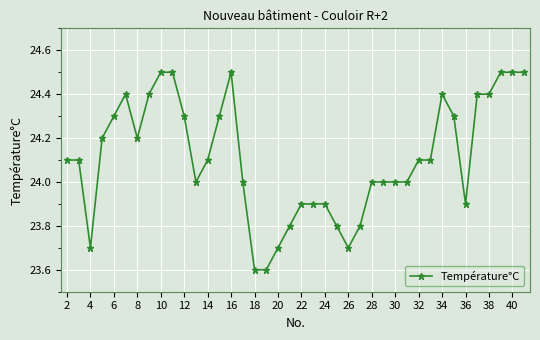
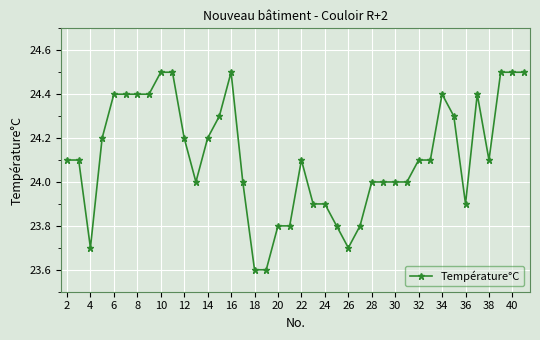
6: 24.3 -> 24.4
8: 24.2 -> 24.4
12: 24.3 -> 24.2
14: 24.1 -> 24.2
20: 23.7 -> 23.8
22: 23.9 -> 24.1
38: 24.4 -> 24.1
